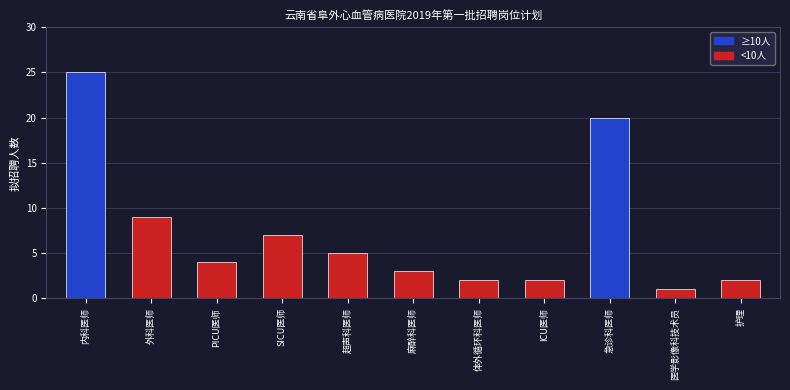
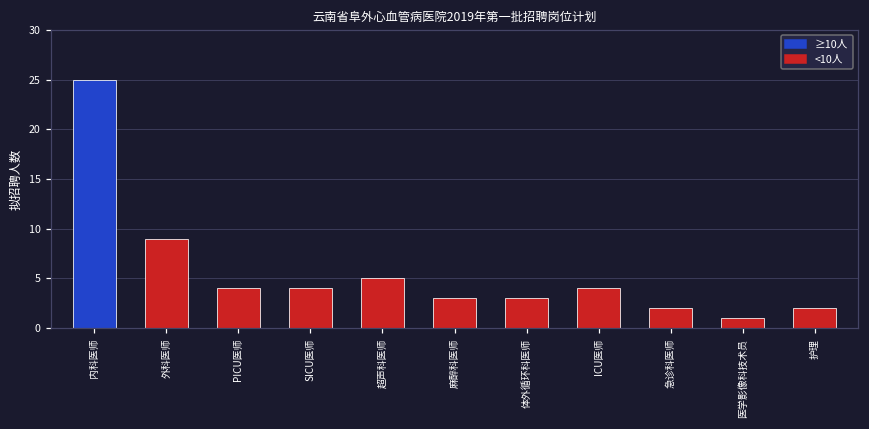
SICU医师: 7 -> 4
体外循环科医师: 2 -> 3
ICU医师: 2 -> 4
急诊科医师: 20 -> 2
